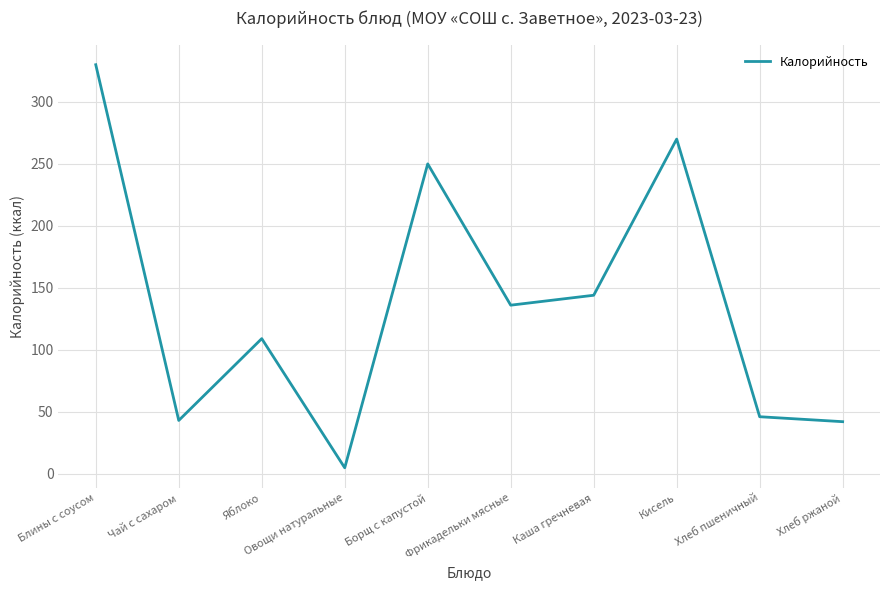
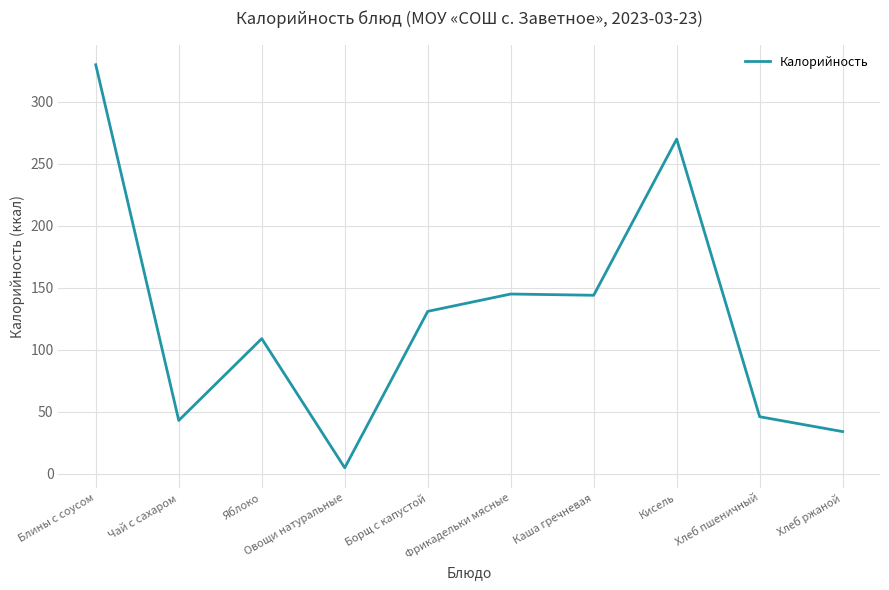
Борщ с капустой: 250 -> 131
Фрикадельки мясные: 136 -> 145
Хлеб ржаной: 42 -> 34
